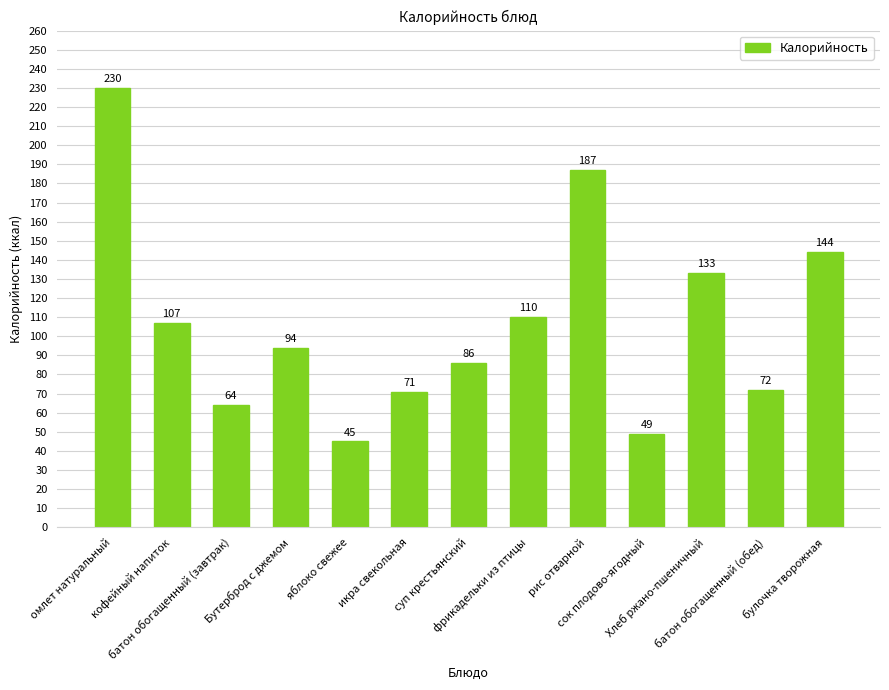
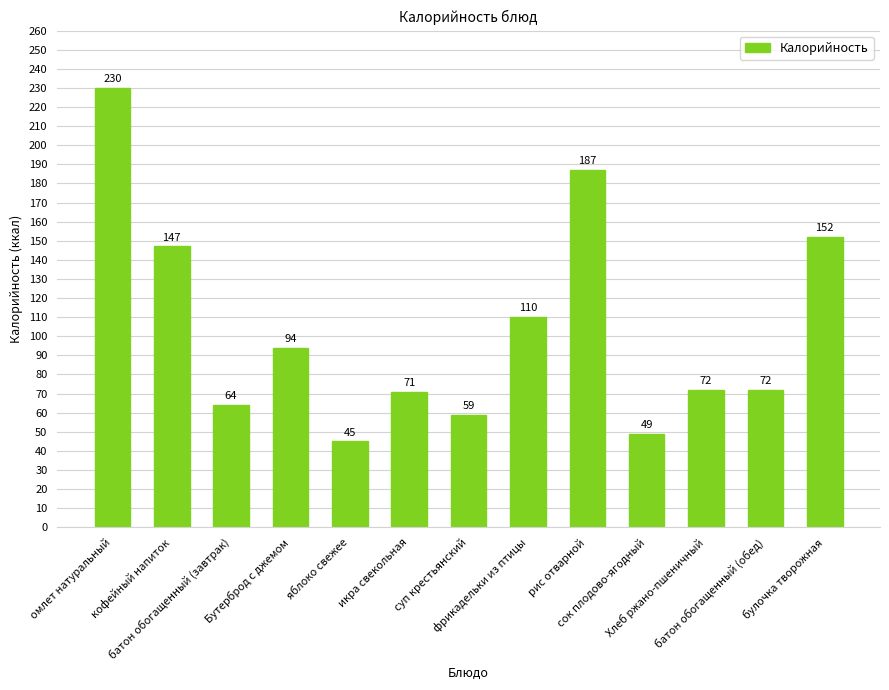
кофейный напиток: 107 -> 147
суп крестьянский: 86 -> 59
Хлеб ржано-пшеничный: 133 -> 72
булочка творожная: 144 -> 152
